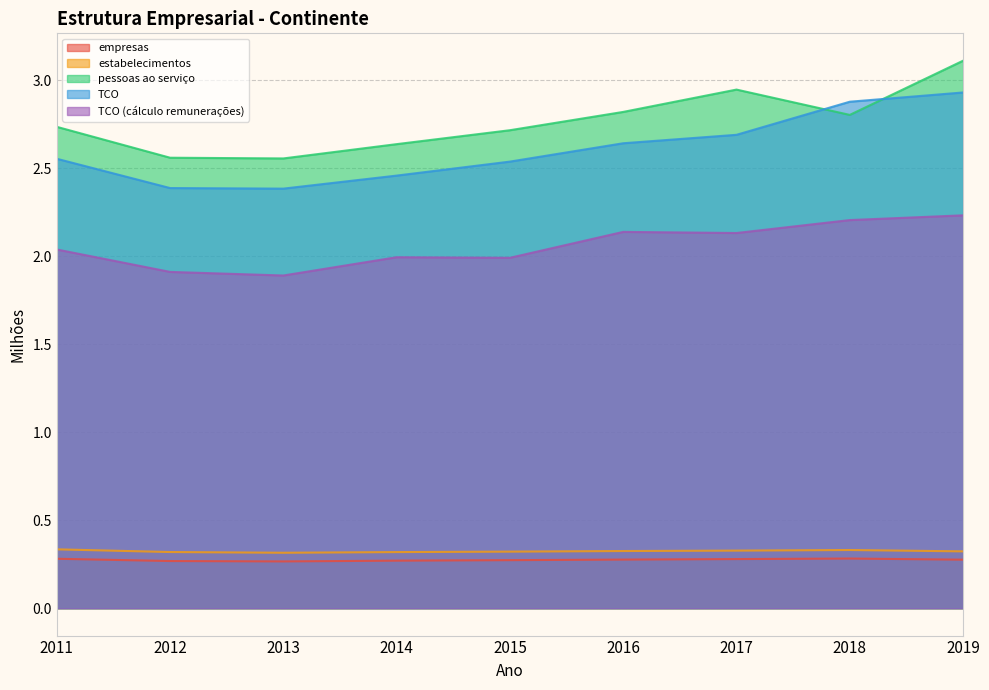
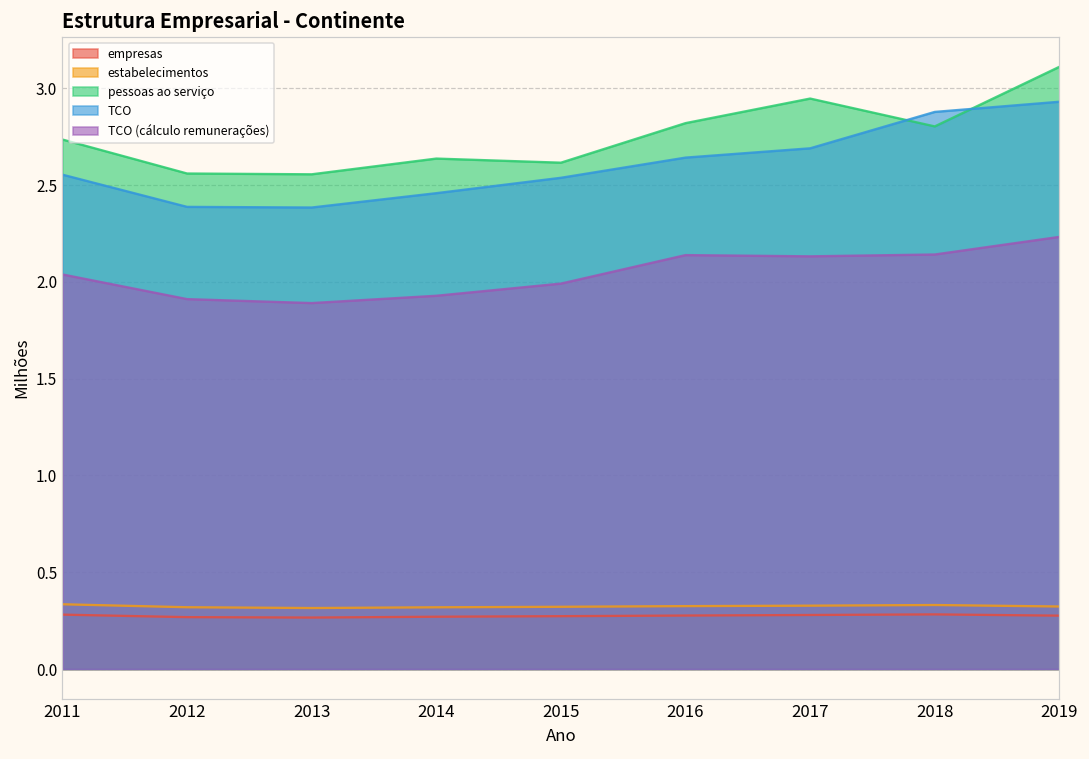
TCO (cálculo remunerações), 2014: 1.99 -> 1.93
pessoas ao serviço, 2015: 2.72 -> 2.62
TCO (cálculo remunerações), 2018: 2.21 -> 2.14
